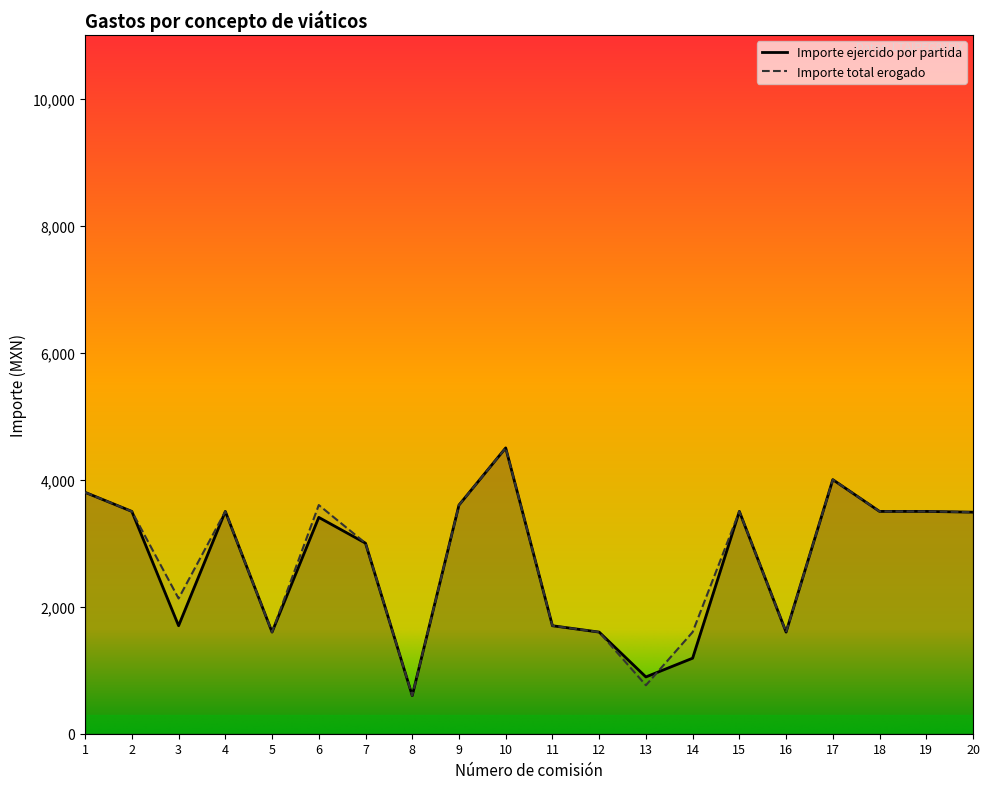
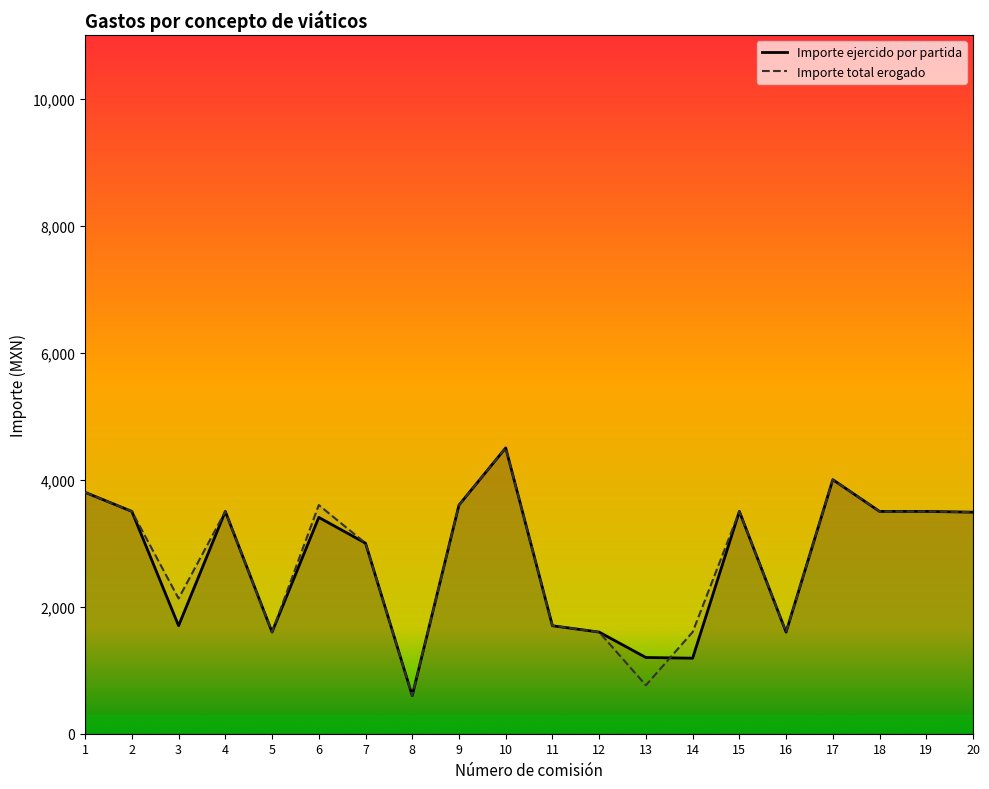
Importe ejercido por partida, 13: 900 -> 1,200
